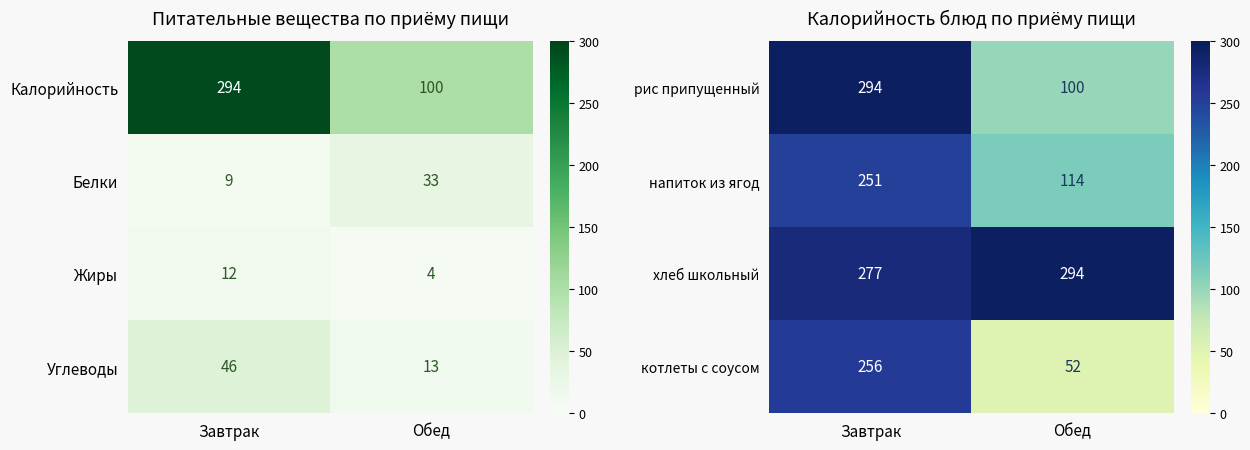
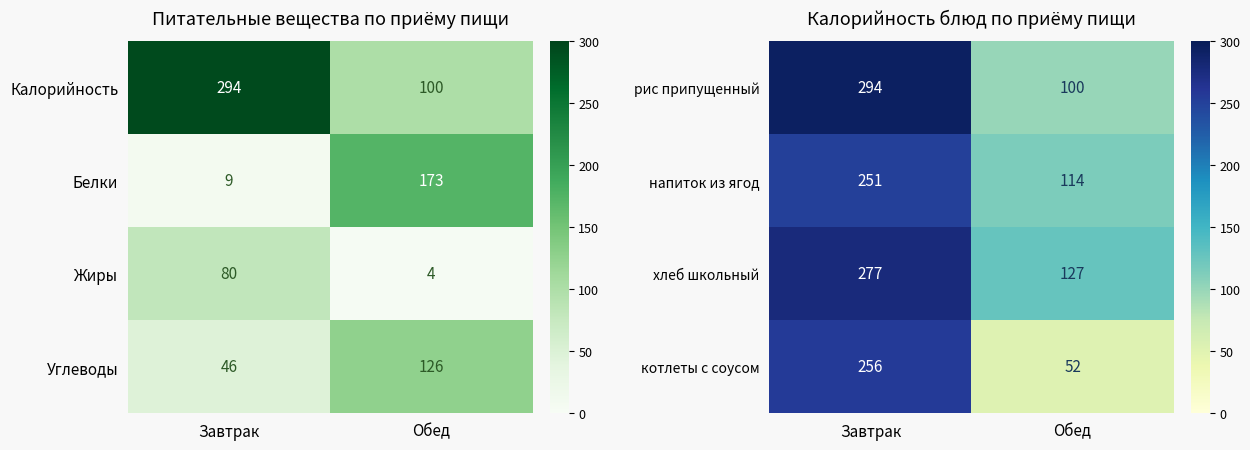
Питательные вещества по приёму пищи, Белки, Обед: 33 -> 173
Питательные вещества по приёму пищи, Жиры, Завтрак: 12 -> 80
Питательные вещества по приёму пищи, Углеводы, Обед: 13 -> 126
Калорийность блюд по приёму пищи, хлеб школьный, Обед: 294 -> 127
